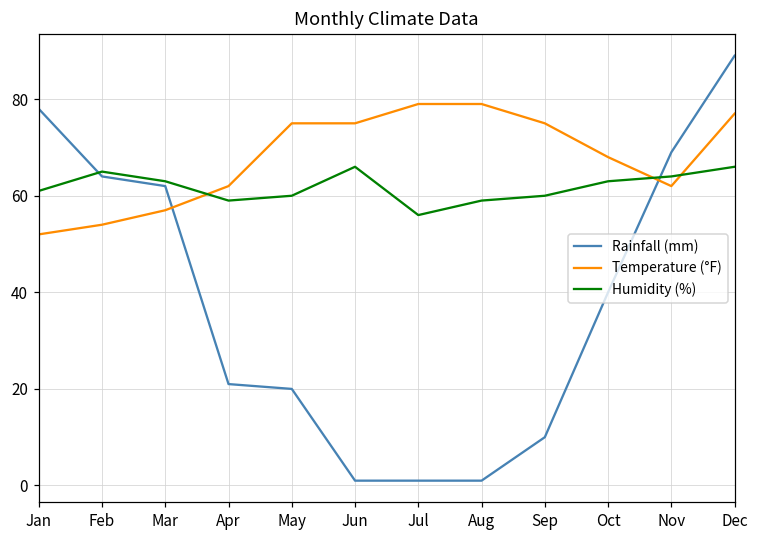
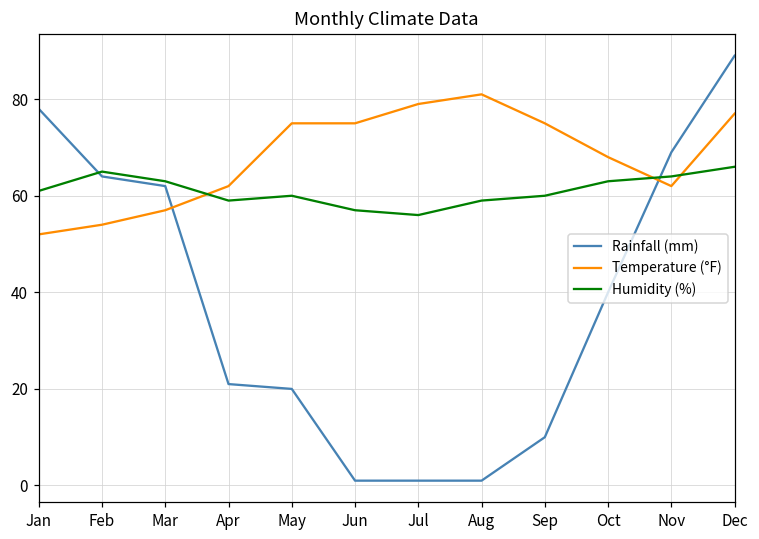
Humidity (%), Jun: 66 -> 57
Temperature (°F), Aug: 79 -> 81
